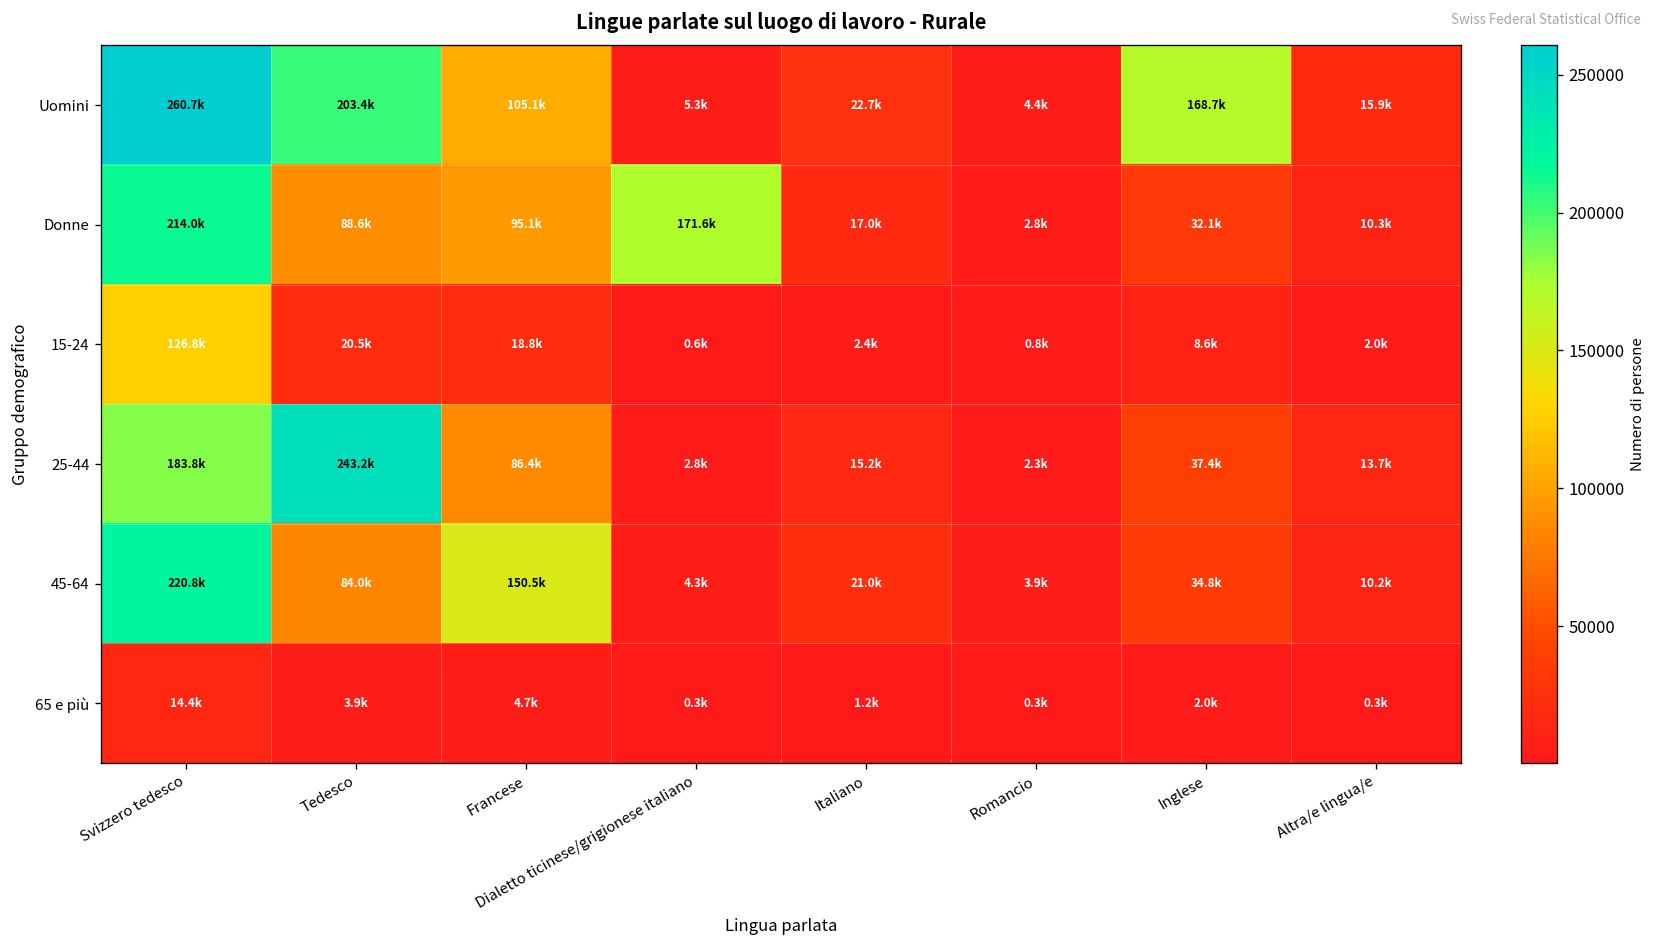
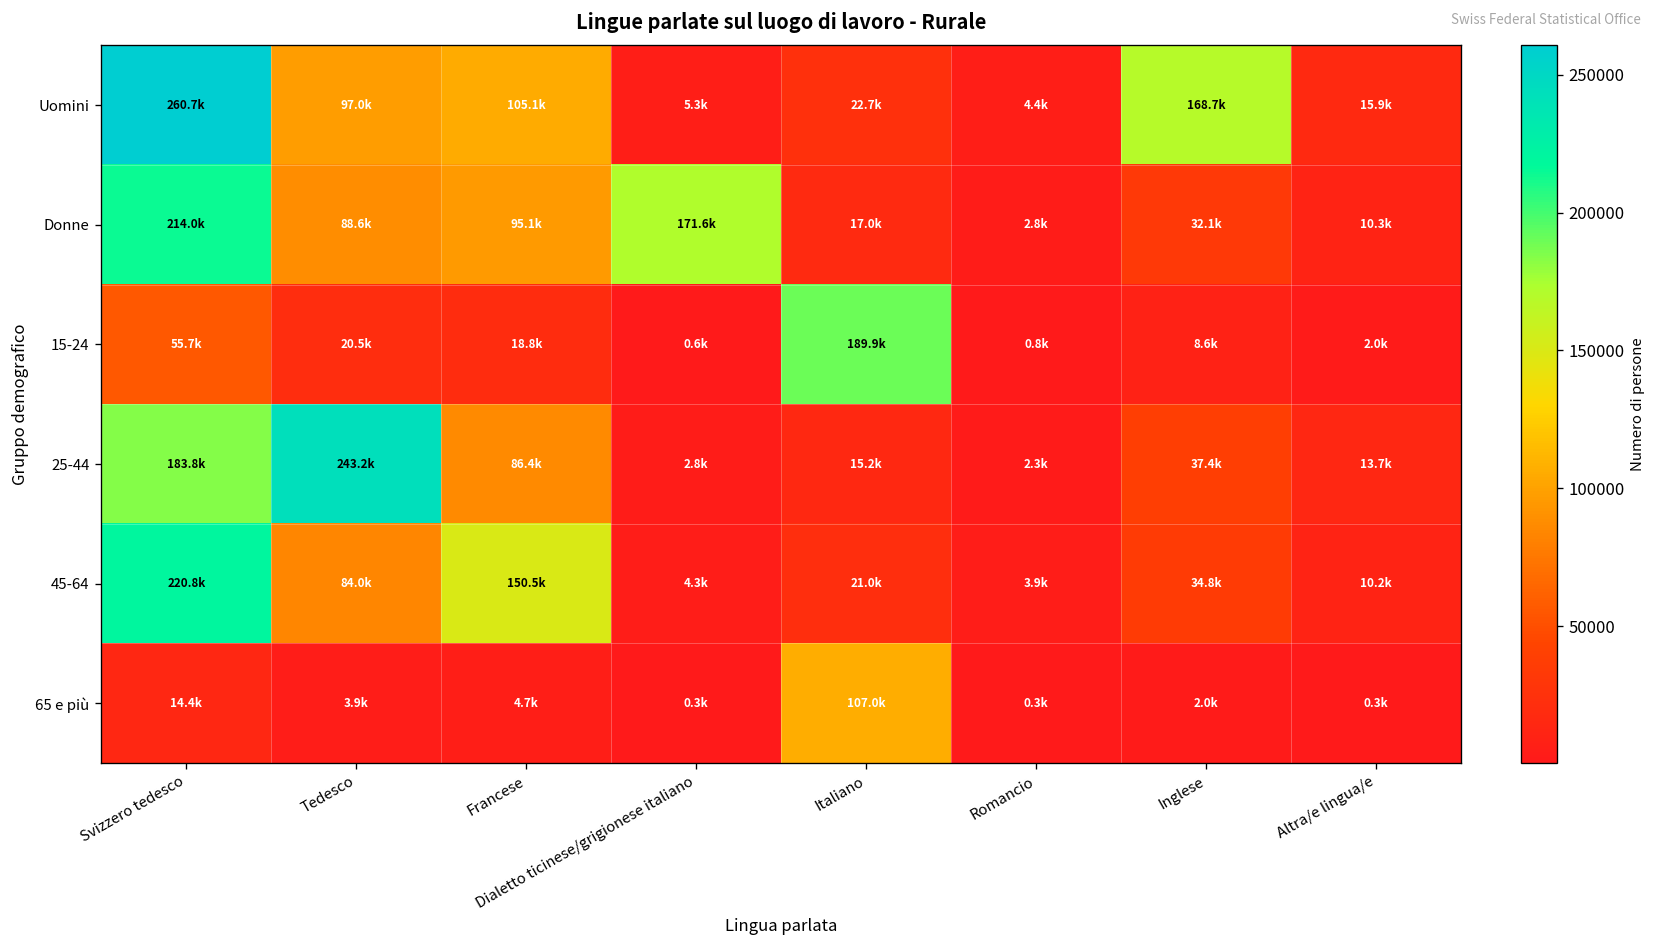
Uomini, Tedesco: 203.4k -> 97.0k
15-24, Svizzero tedesco: 126.8k -> 55.7k
15-24, Italiano: 2.4k -> 189.9k
65 e più, Italiano: 1.2k -> 107.0k
